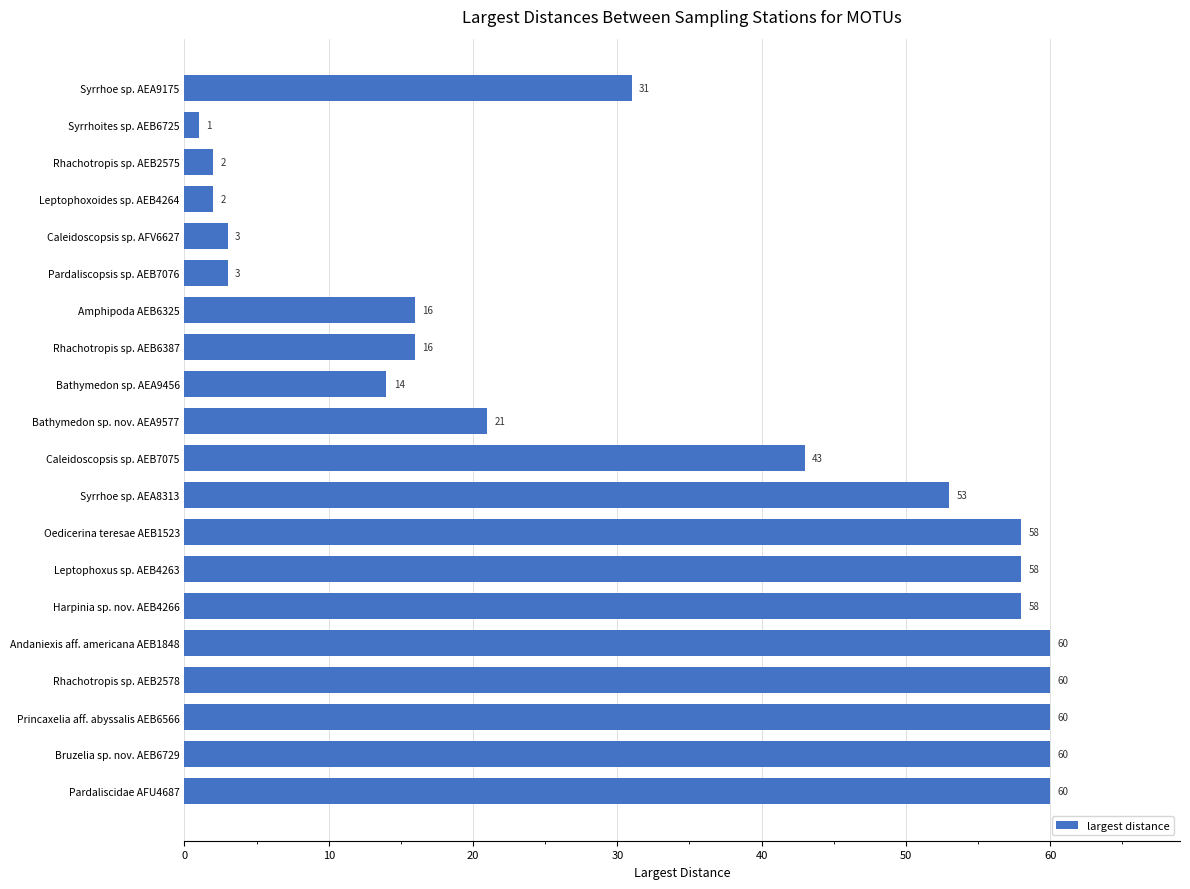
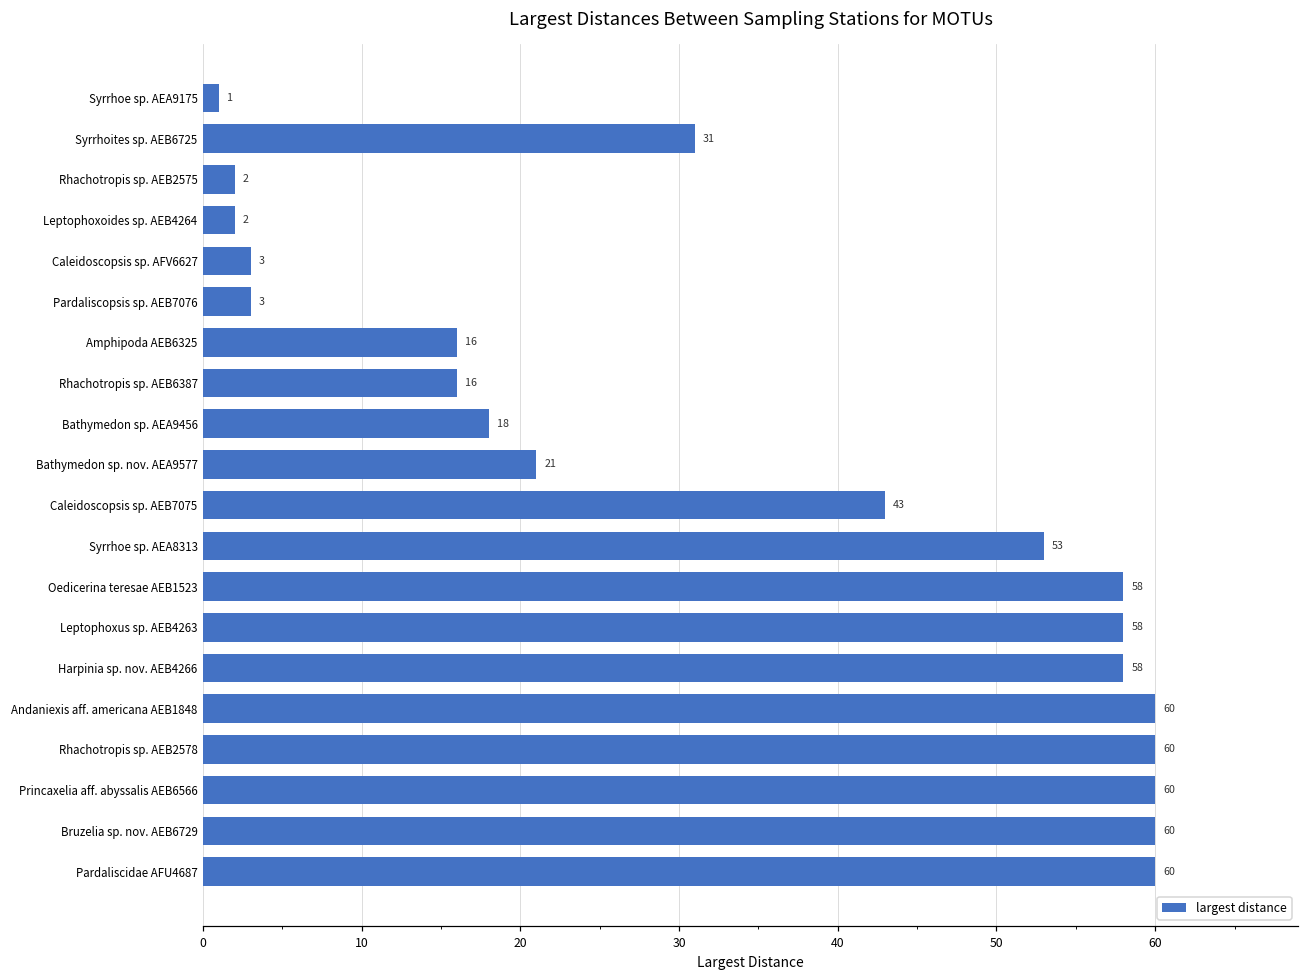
Syrrhoe sp. AEA9175: 31 -> 1
Syrrhoites sp. AEB6725: 1 -> 31
Bathymedon sp. AEA9456: 14 -> 18
